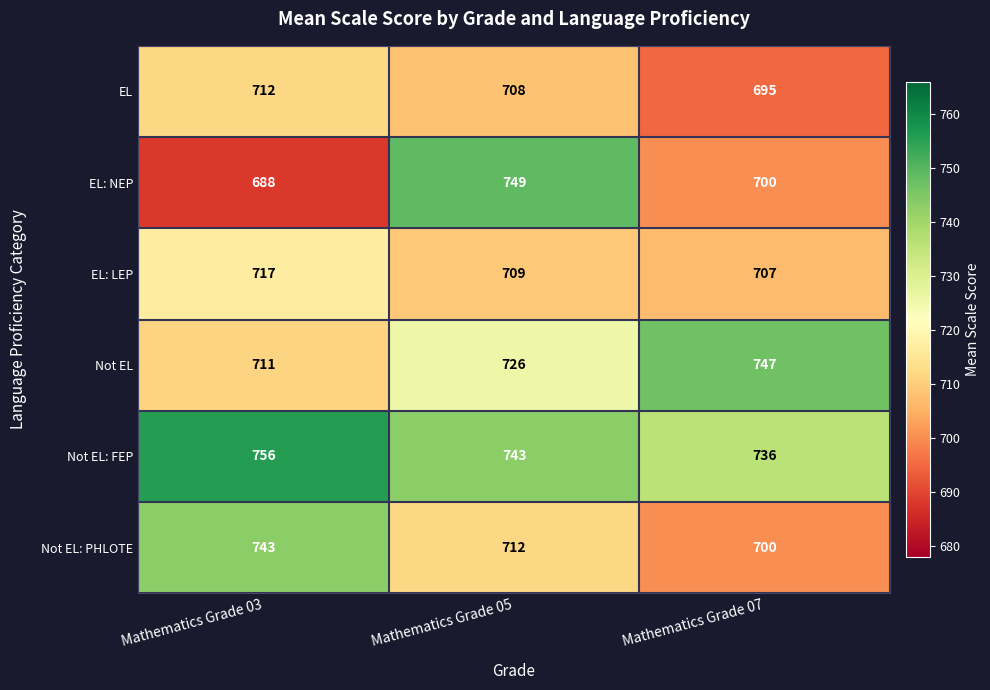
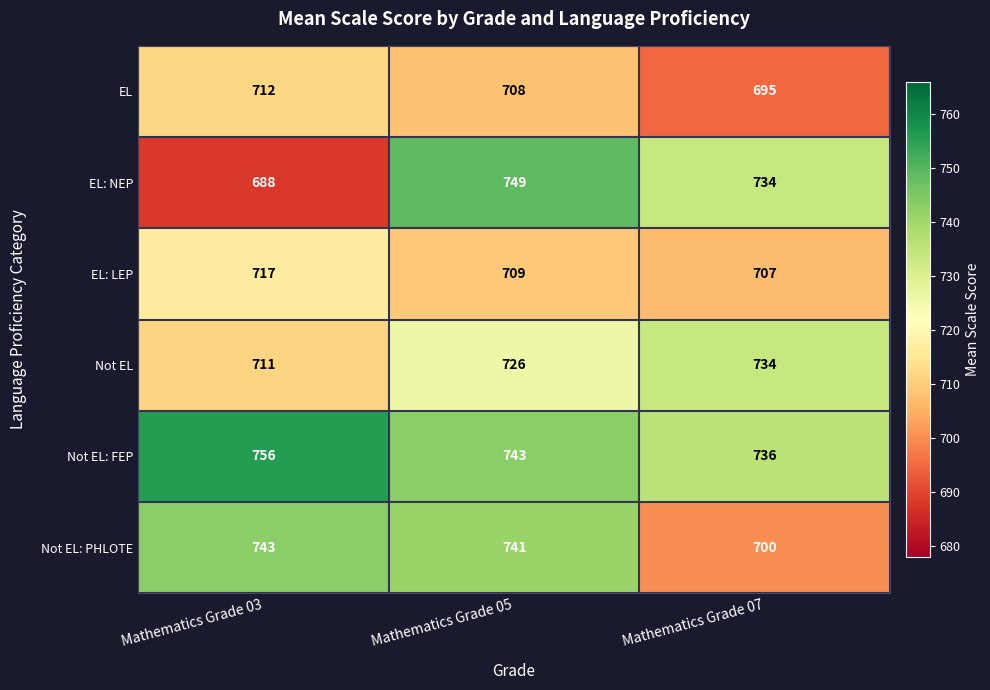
EL: NEP, Mathematics Grade 07: 700 -> 734
Not EL, Mathematics Grade 07: 747 -> 734
Not EL: PHLOTE, Mathematics Grade 05: 712 -> 741
